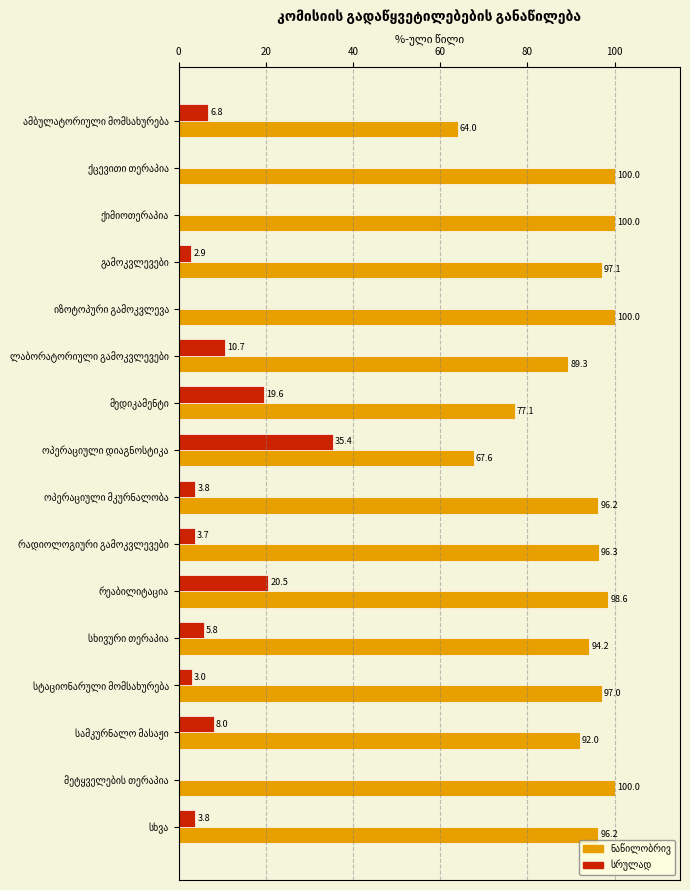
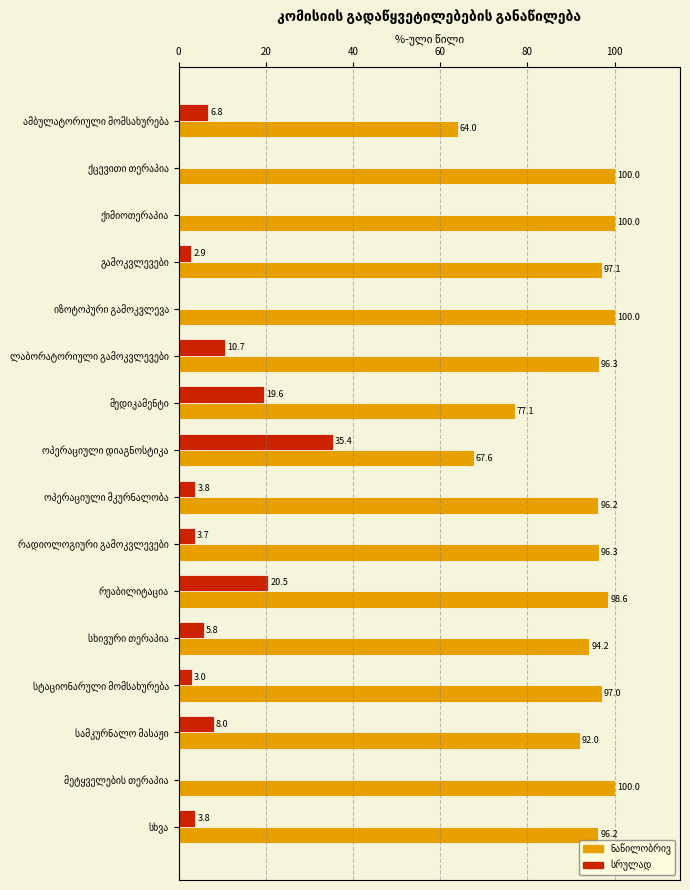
ნაწილობრივ, ლაბორატორიული გამოკვლევები: 89.3 -> 96.3
